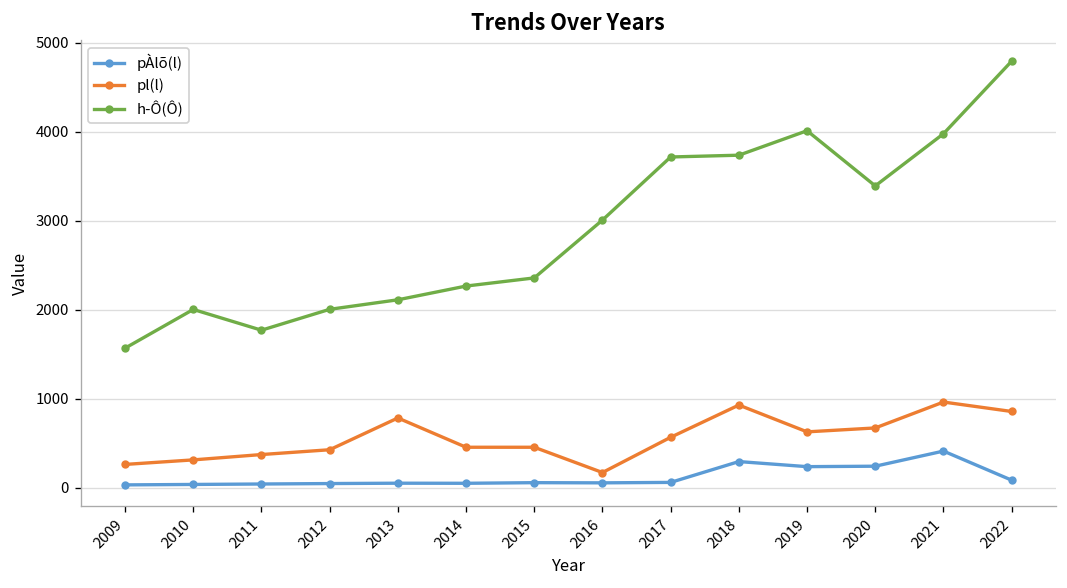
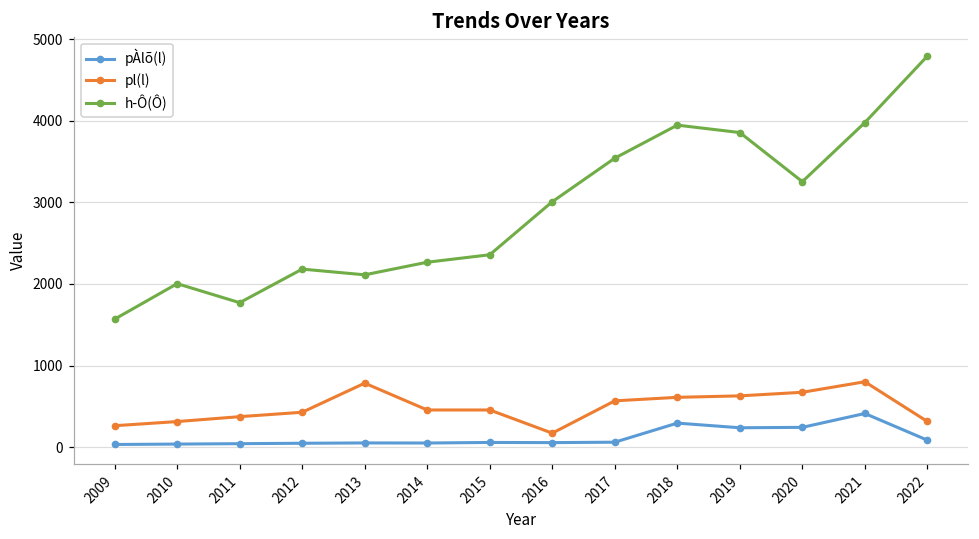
h­Ô(Ô), 2012: 2000 -> 2200
h­Ô(Ô), 2017: 3700 -> 3500
pl(l), 2018: 900 -> 600
h­Ô(Ô), 2018: 3700 -> 3900
h­Ô(Ô), 2019: 4000 -> 3900
h­Ô(Ô), 2020: 3400 -> 3300
pl(l), 2021: 1000 -> 800
pl(l), 2022: 900 -> 300
